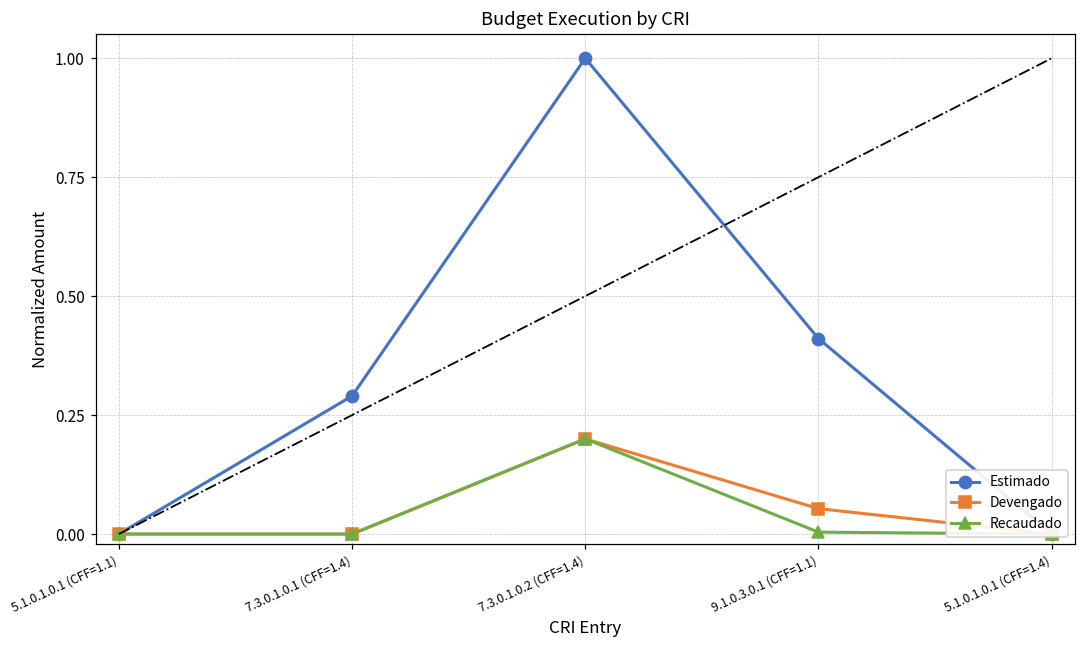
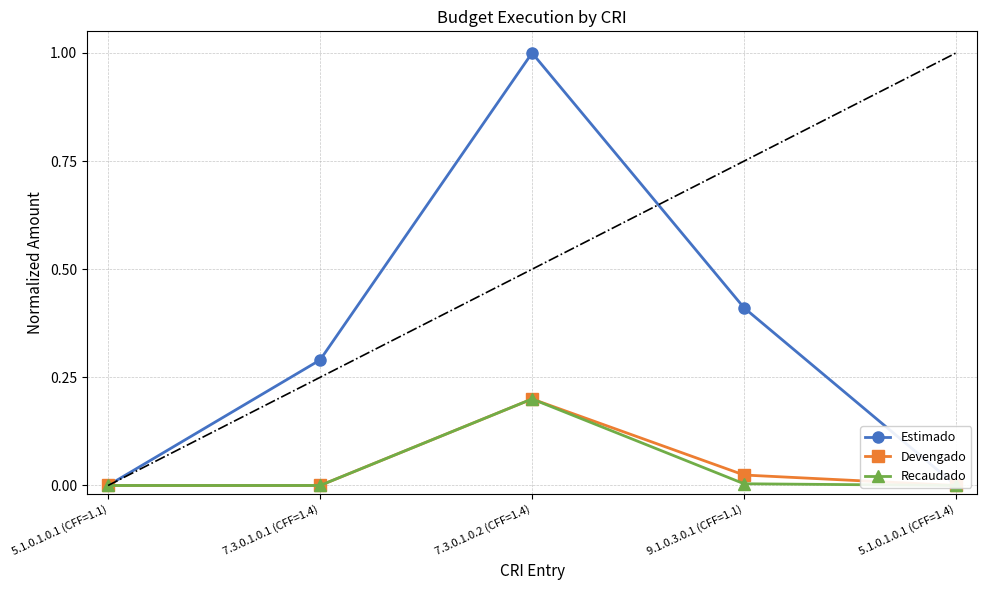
Devengado, 9.1.0.3.0.1 (CFF=1.1): 0.05 -> 0.02
